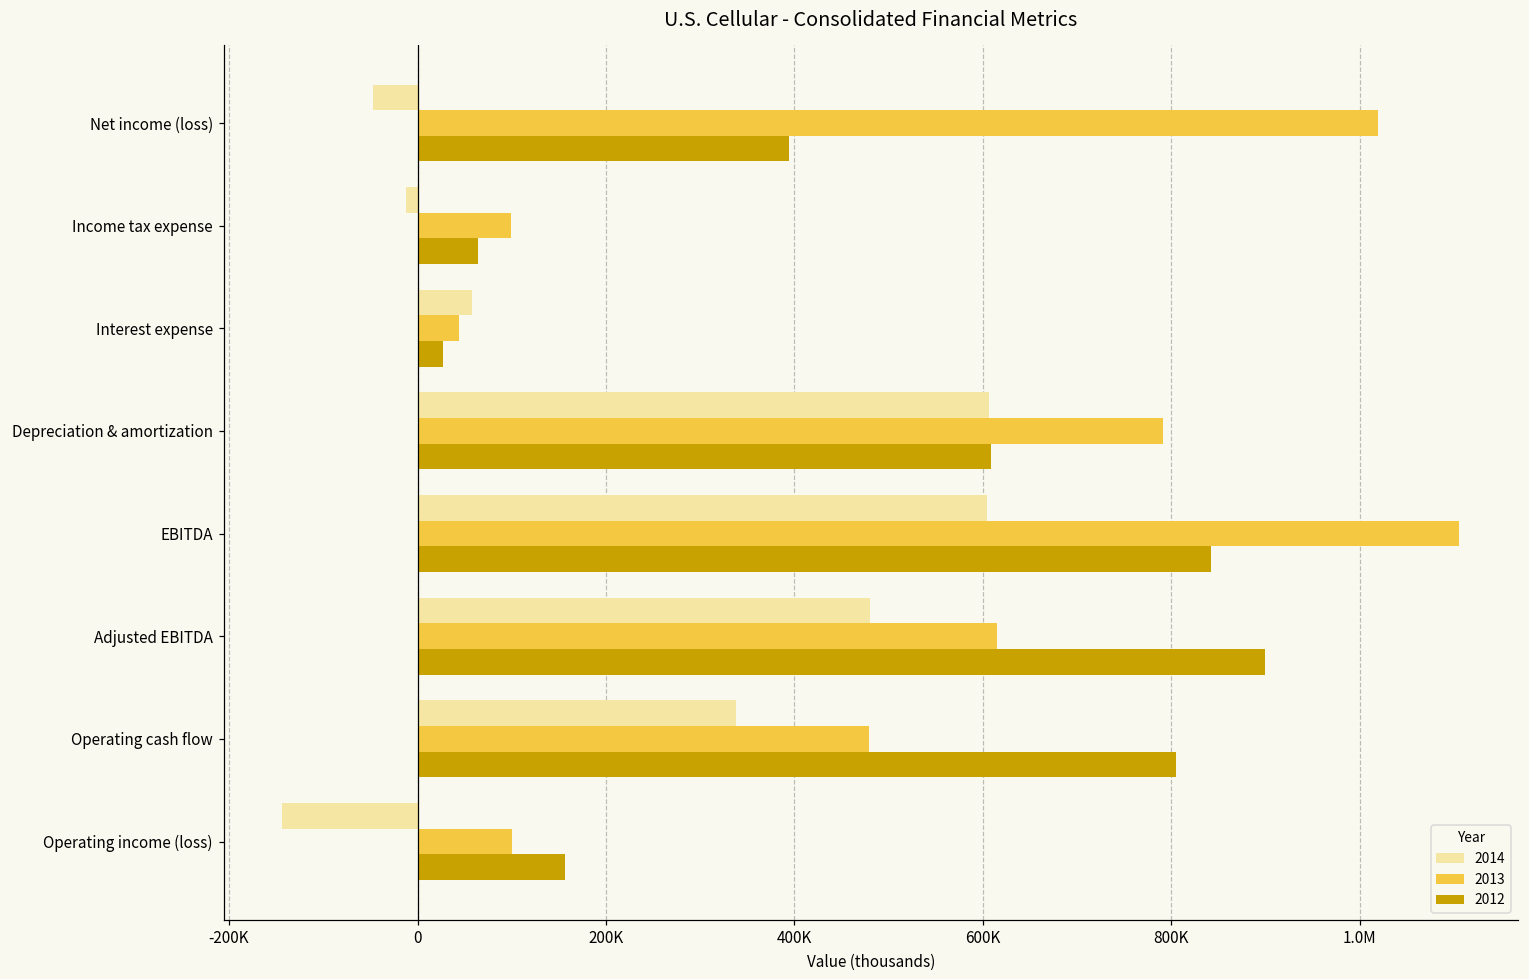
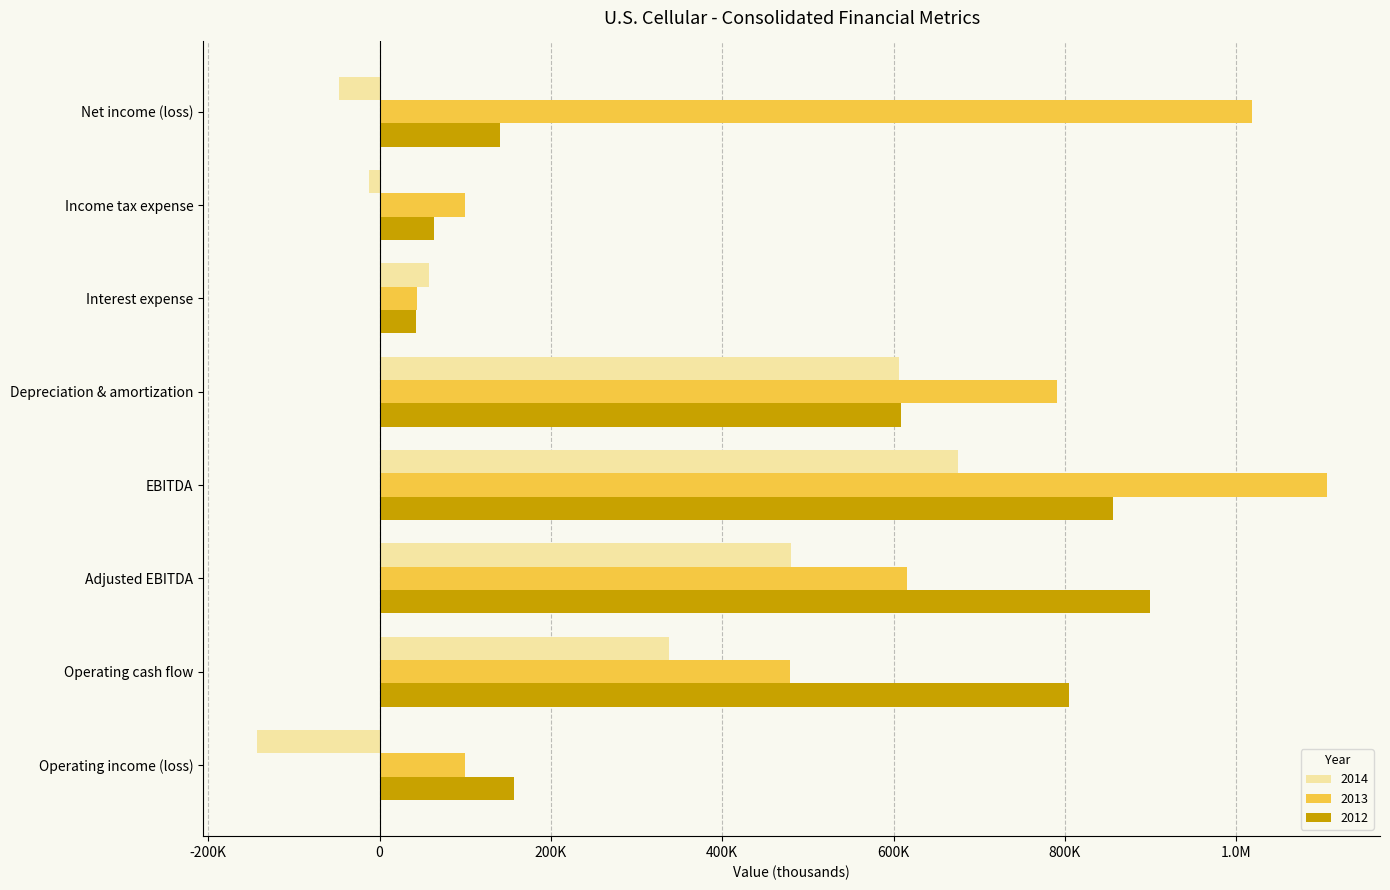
2012, Net income (loss): 390000 -> 140000
2012, Interest expense: 30000 -> 40000
2014, EBITDA: 600000 -> 680000
2012, EBITDA: 840000 -> 860000
